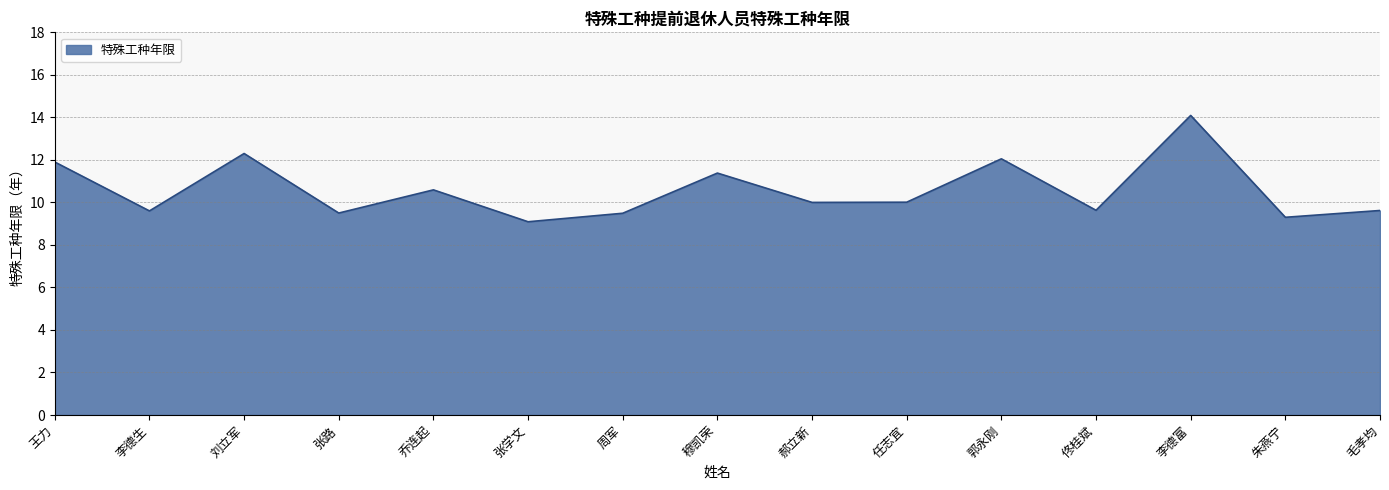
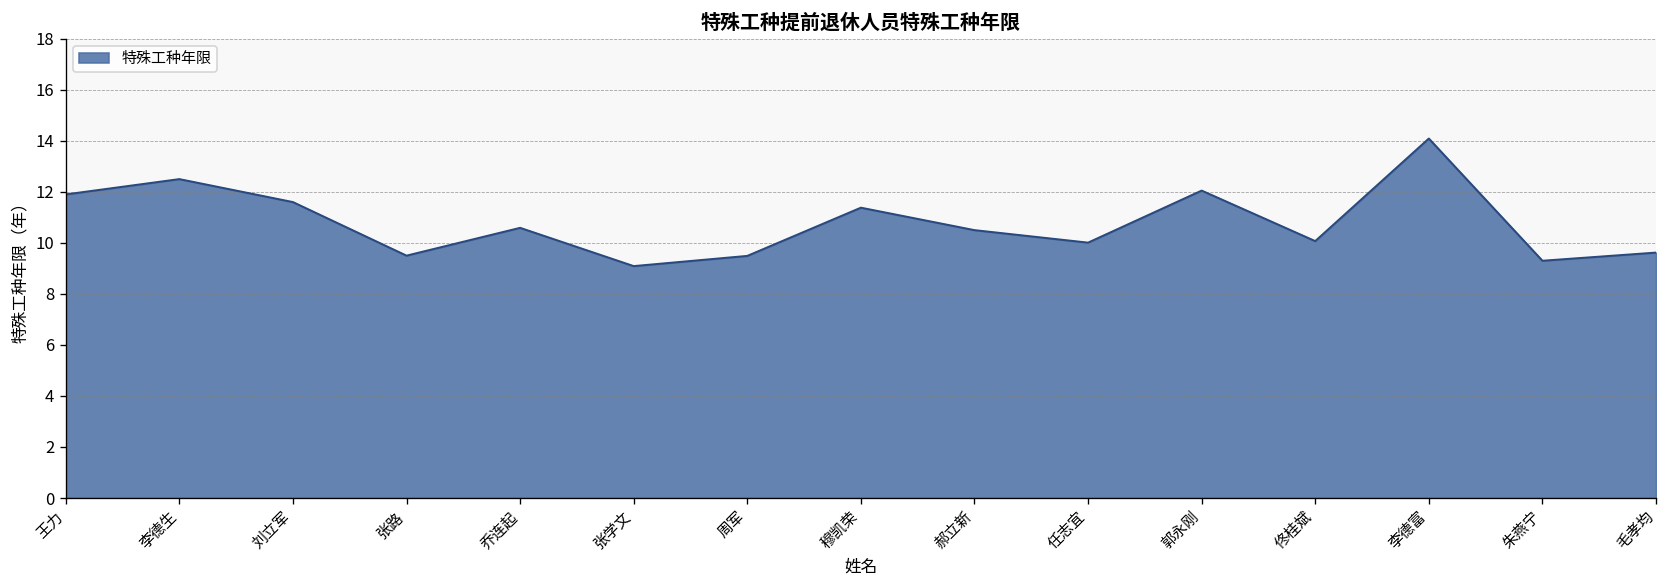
李德生: 9.6 -> 12.5
刘立军: 12.3 -> 11.6
郝立新: 10.0 -> 10.5
佟桂斌: 9.6 -> 10.1
